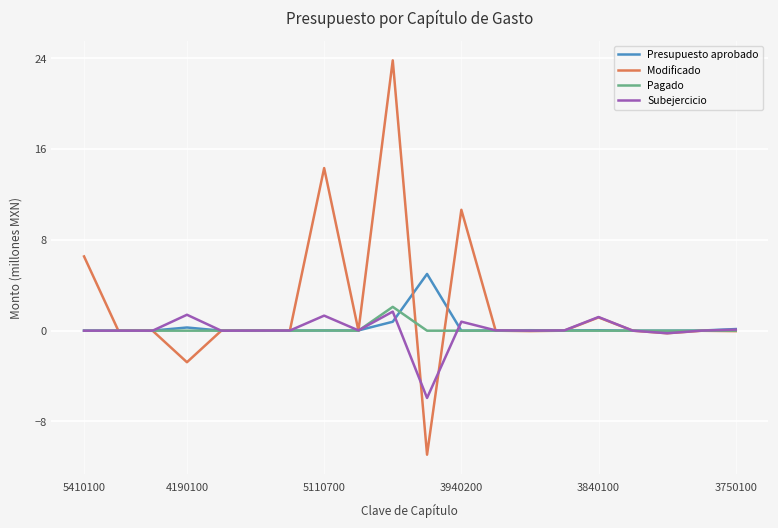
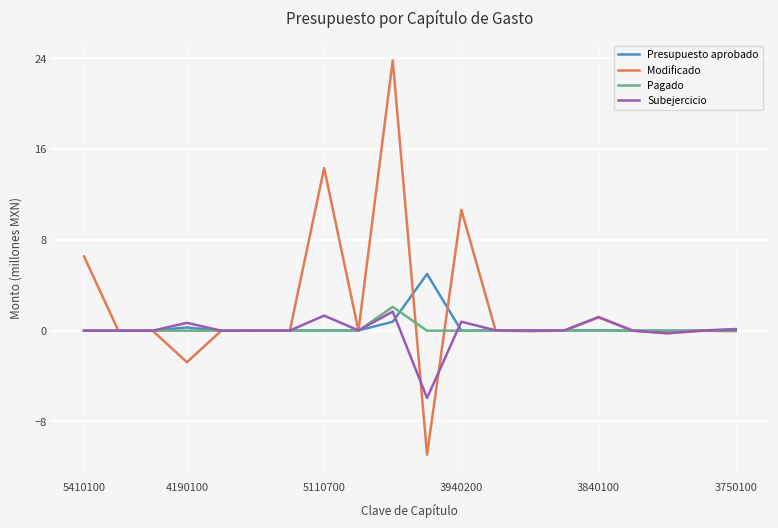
Subejercicio, 4190100: 1.4 -> 0.7
